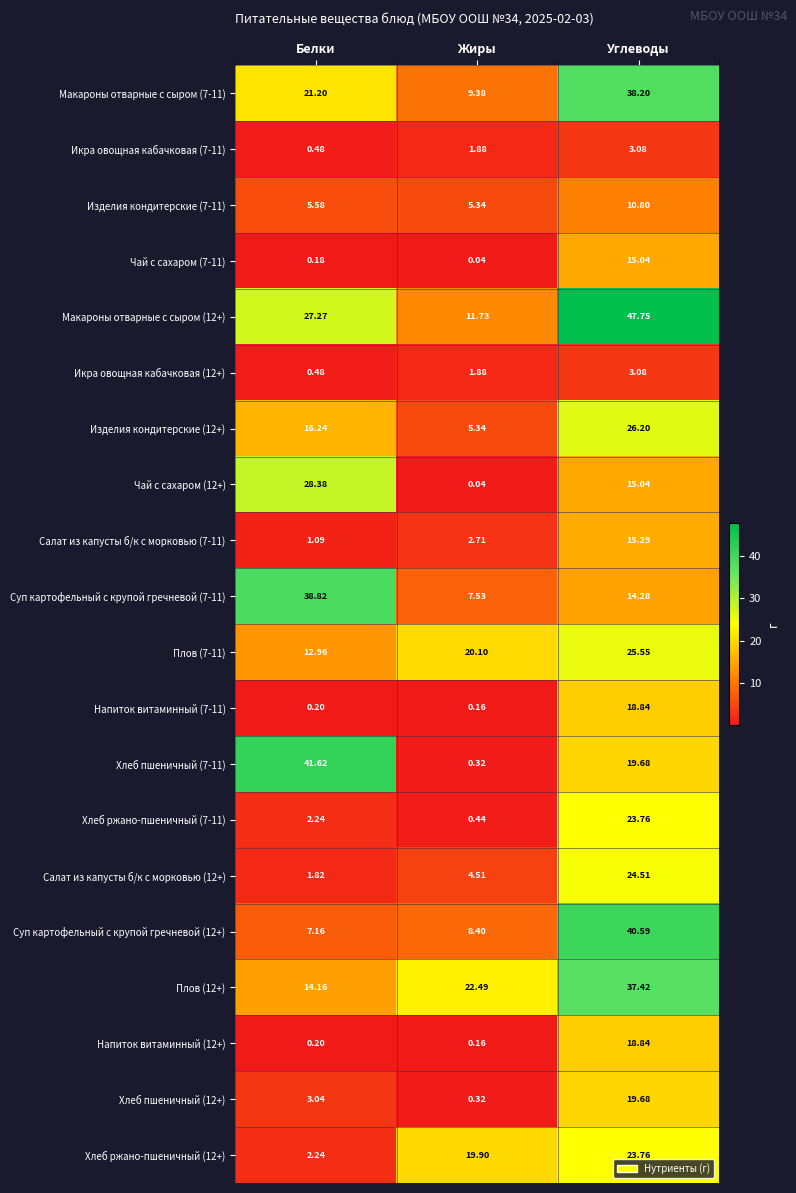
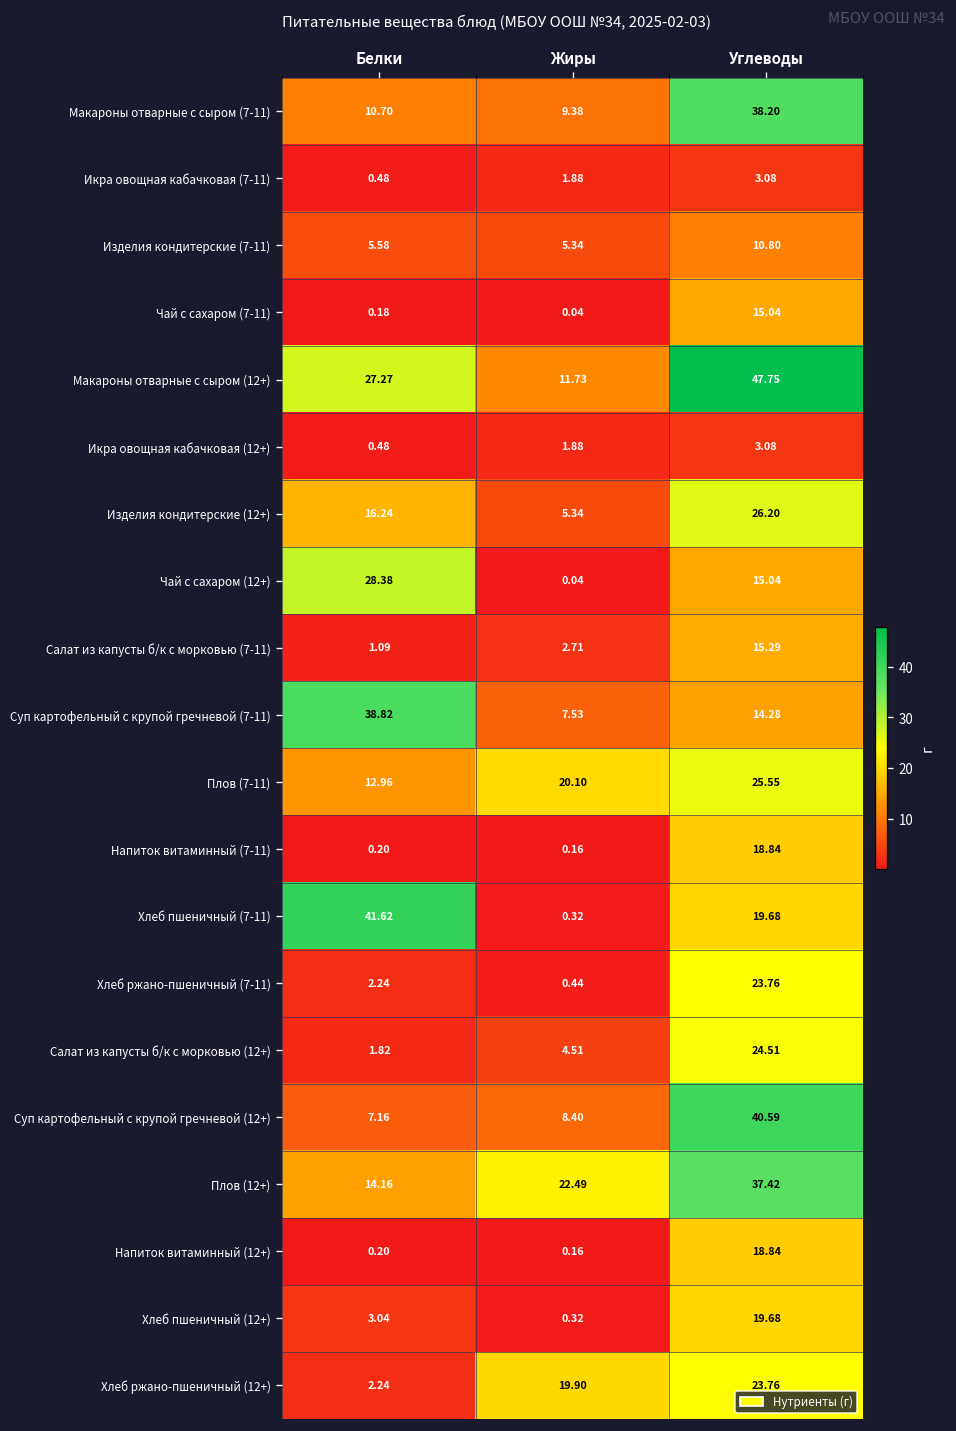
Макароны отварные с сыром (7-11), Белки: 21.20 -> 10.70
